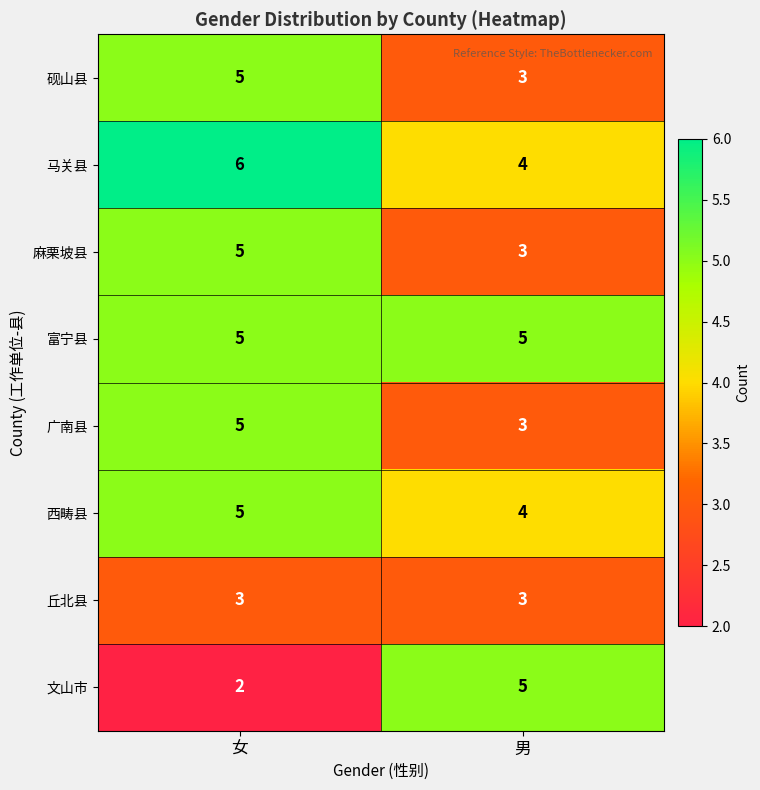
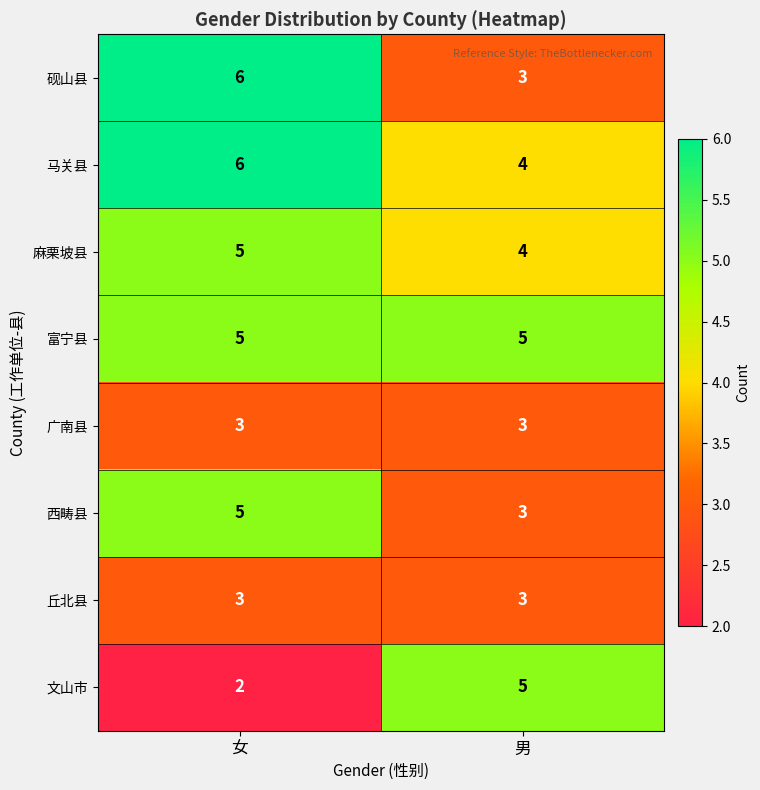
砚山县, 女: 5 -> 6
麻栗坡县, 男: 3 -> 4
广南县, 女: 5 -> 3
西畴县, 男: 4 -> 3
